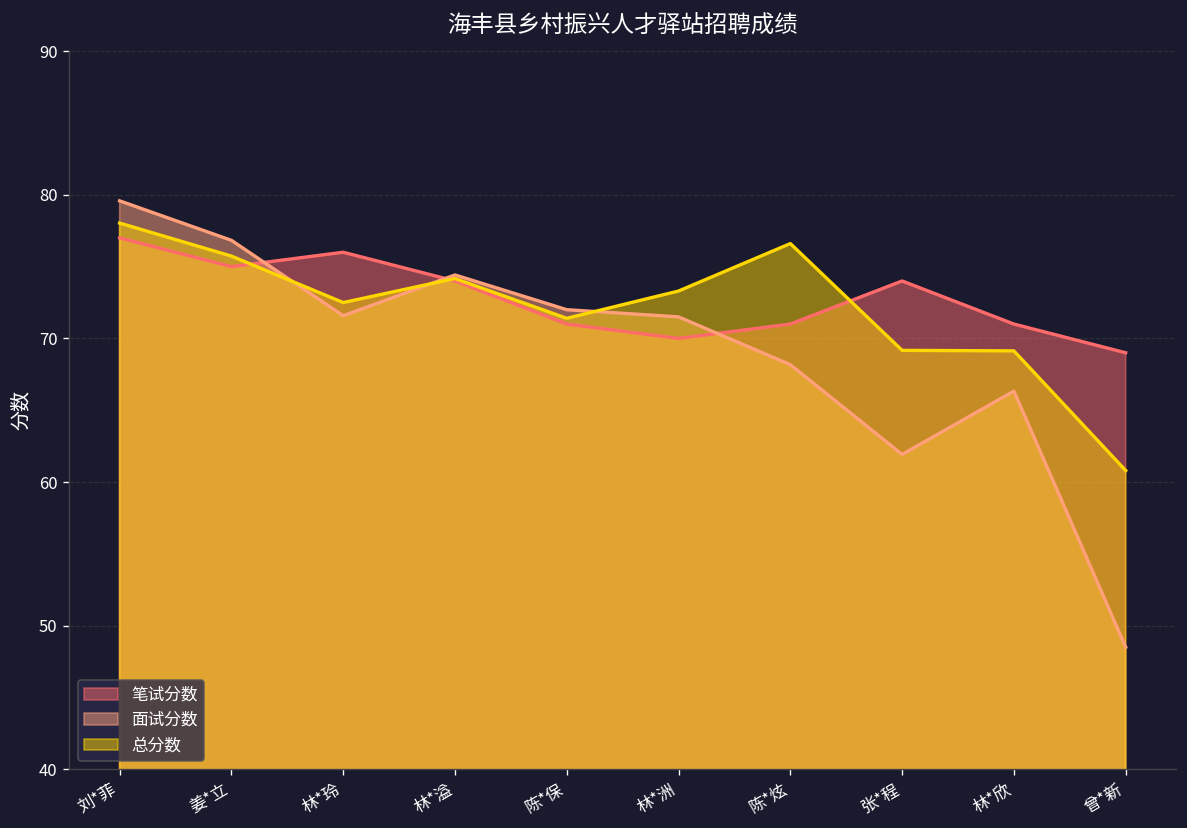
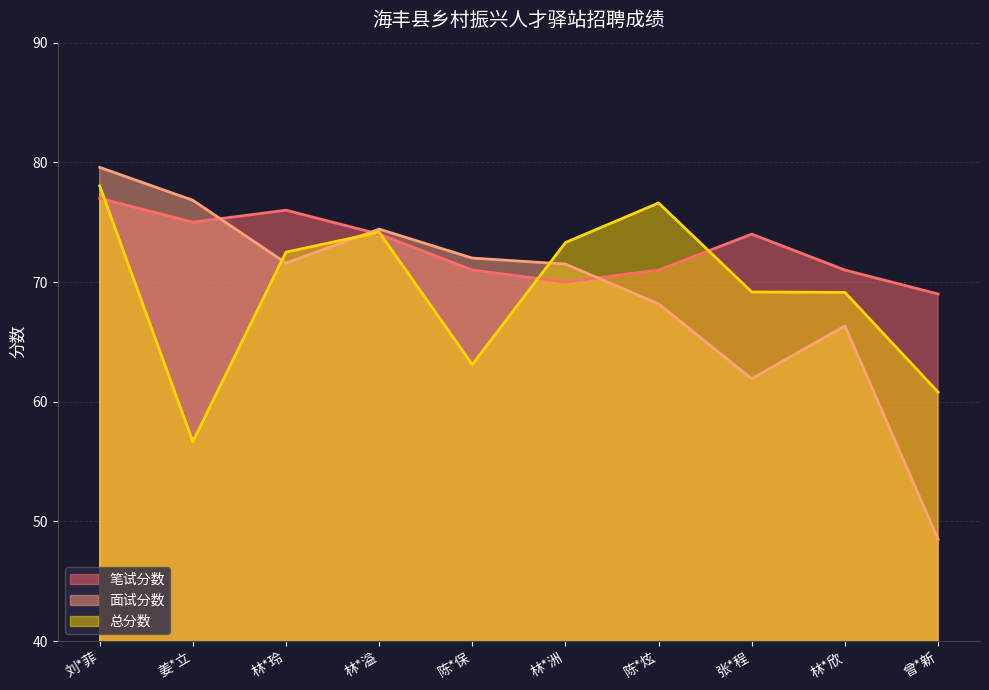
总分数, 姜*立: 75.7 -> 56.7
总分数, 陈*保: 71.4 -> 63.1
